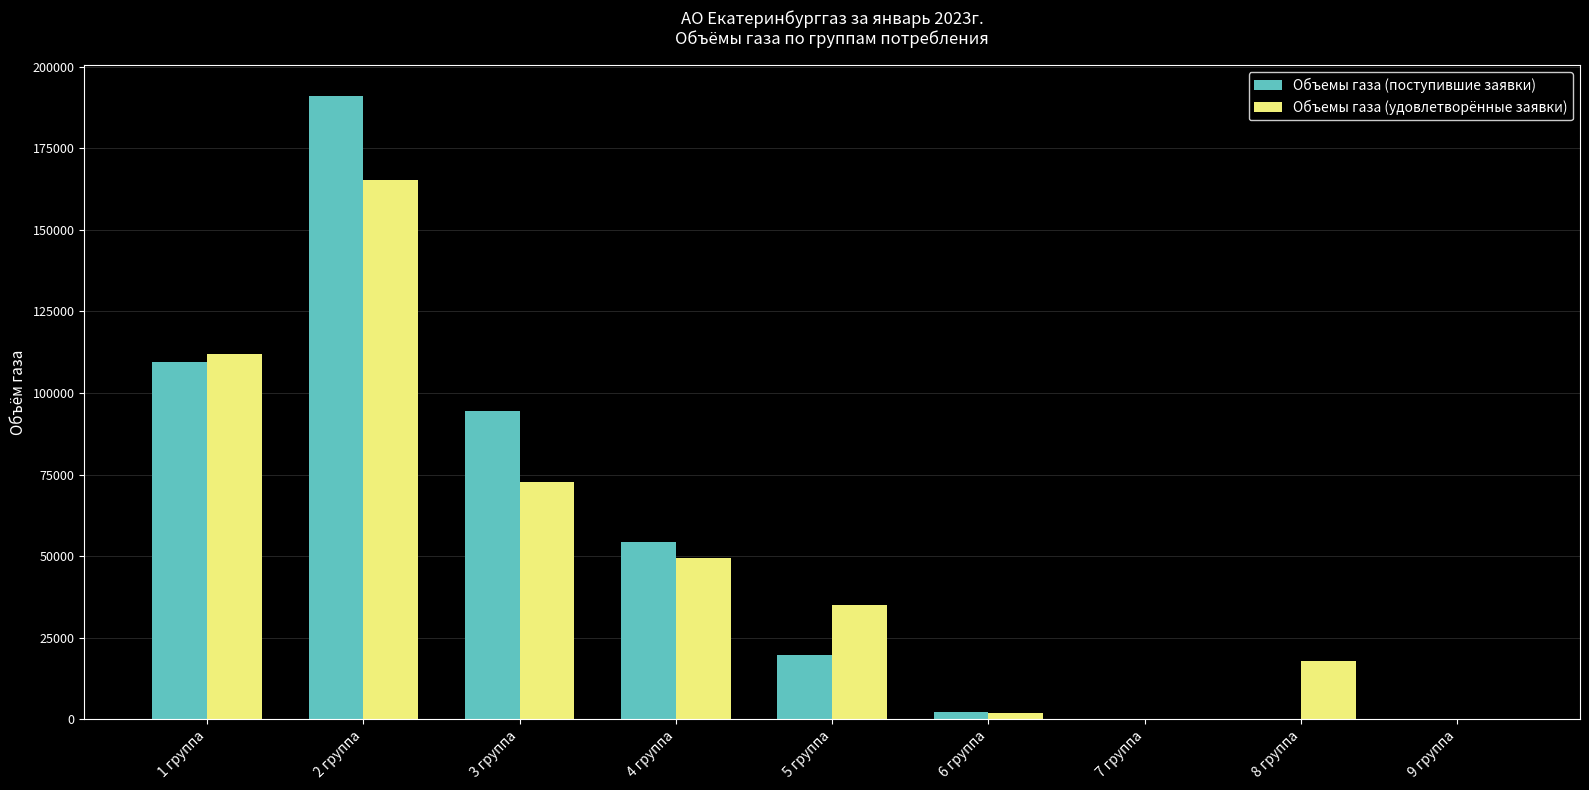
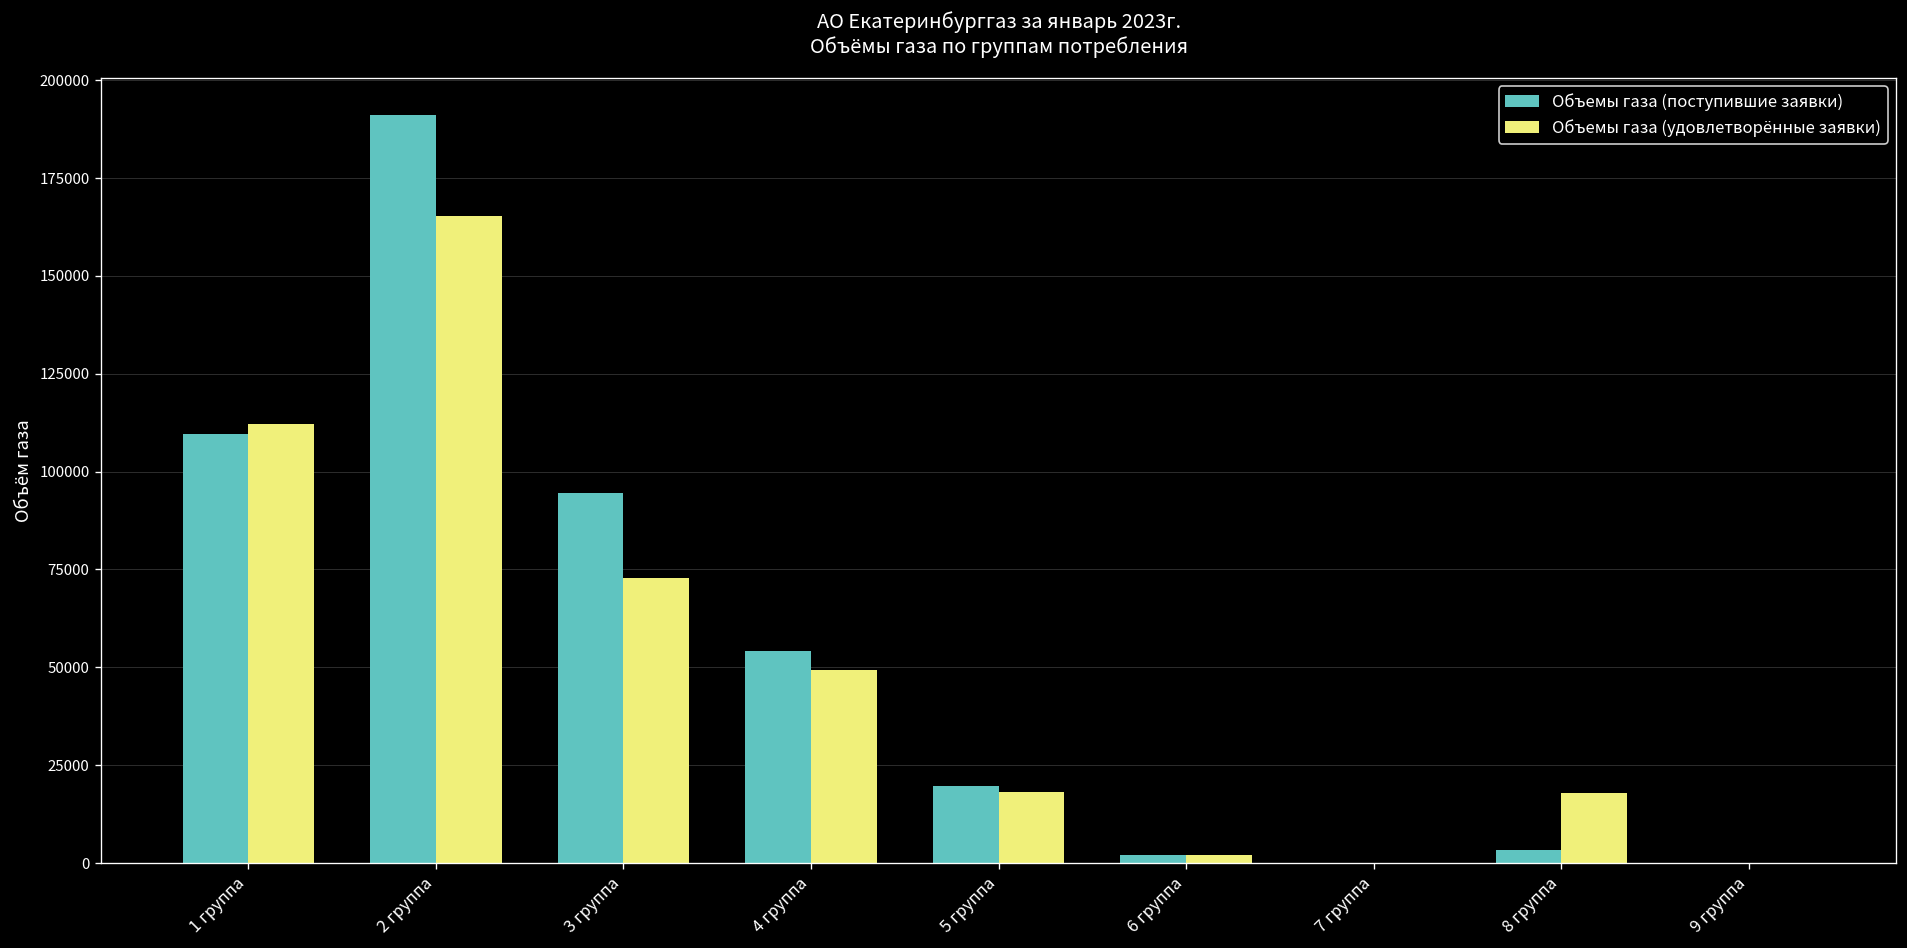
Объемы газа (удовлетворённые заявки), 5 группа: 35000 -> 18000
Объемы газа (поступившие заявки), 8 группа: 0 -> 3000
